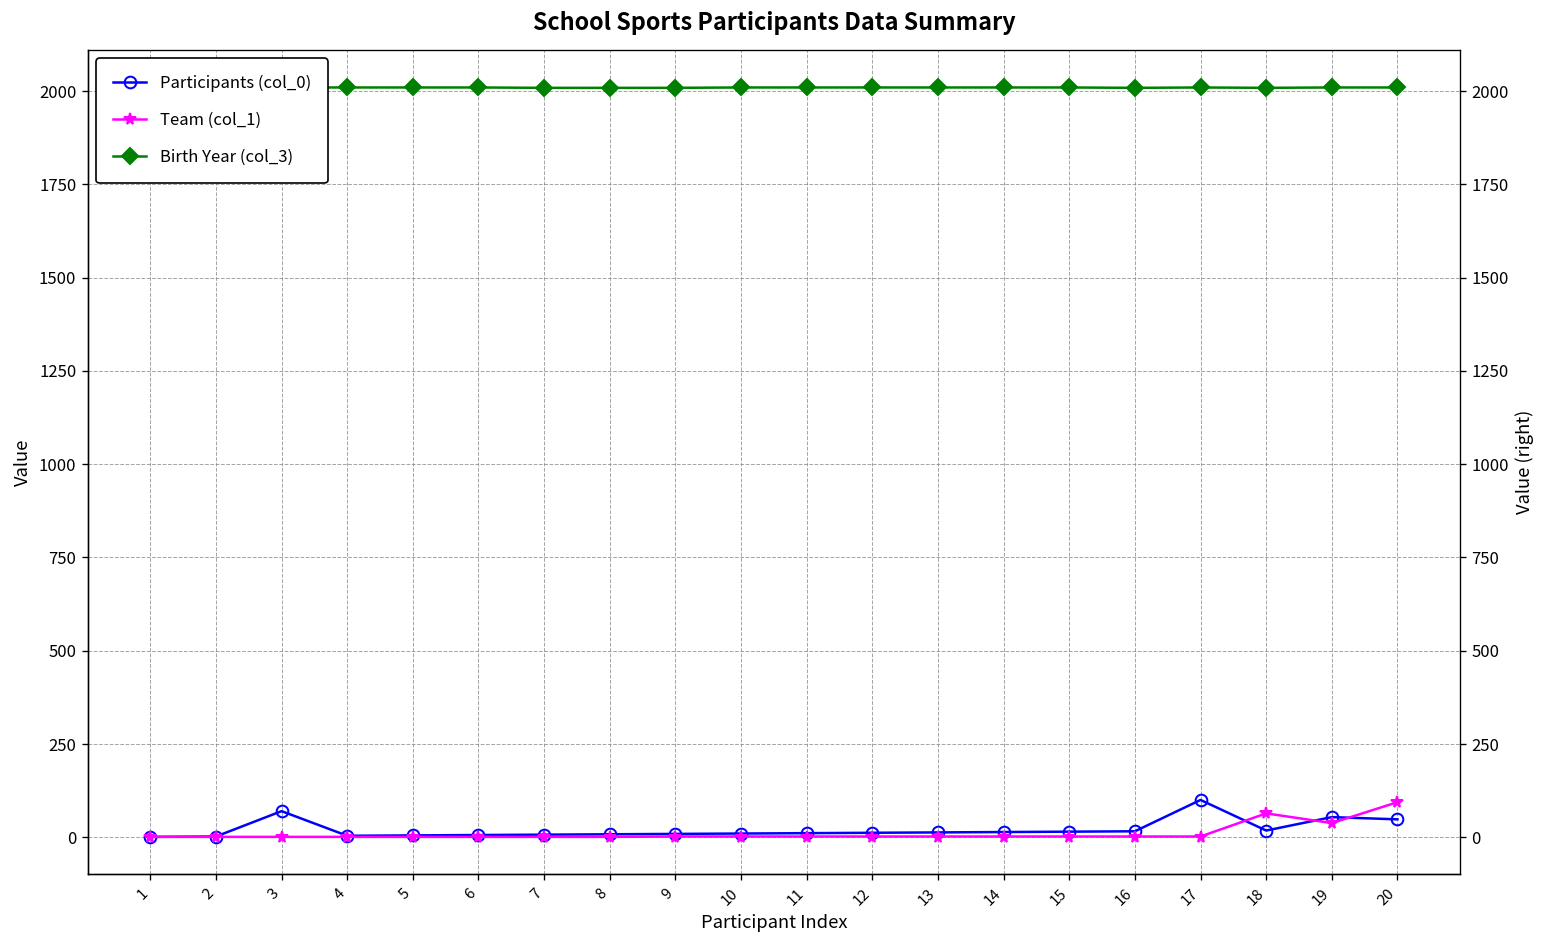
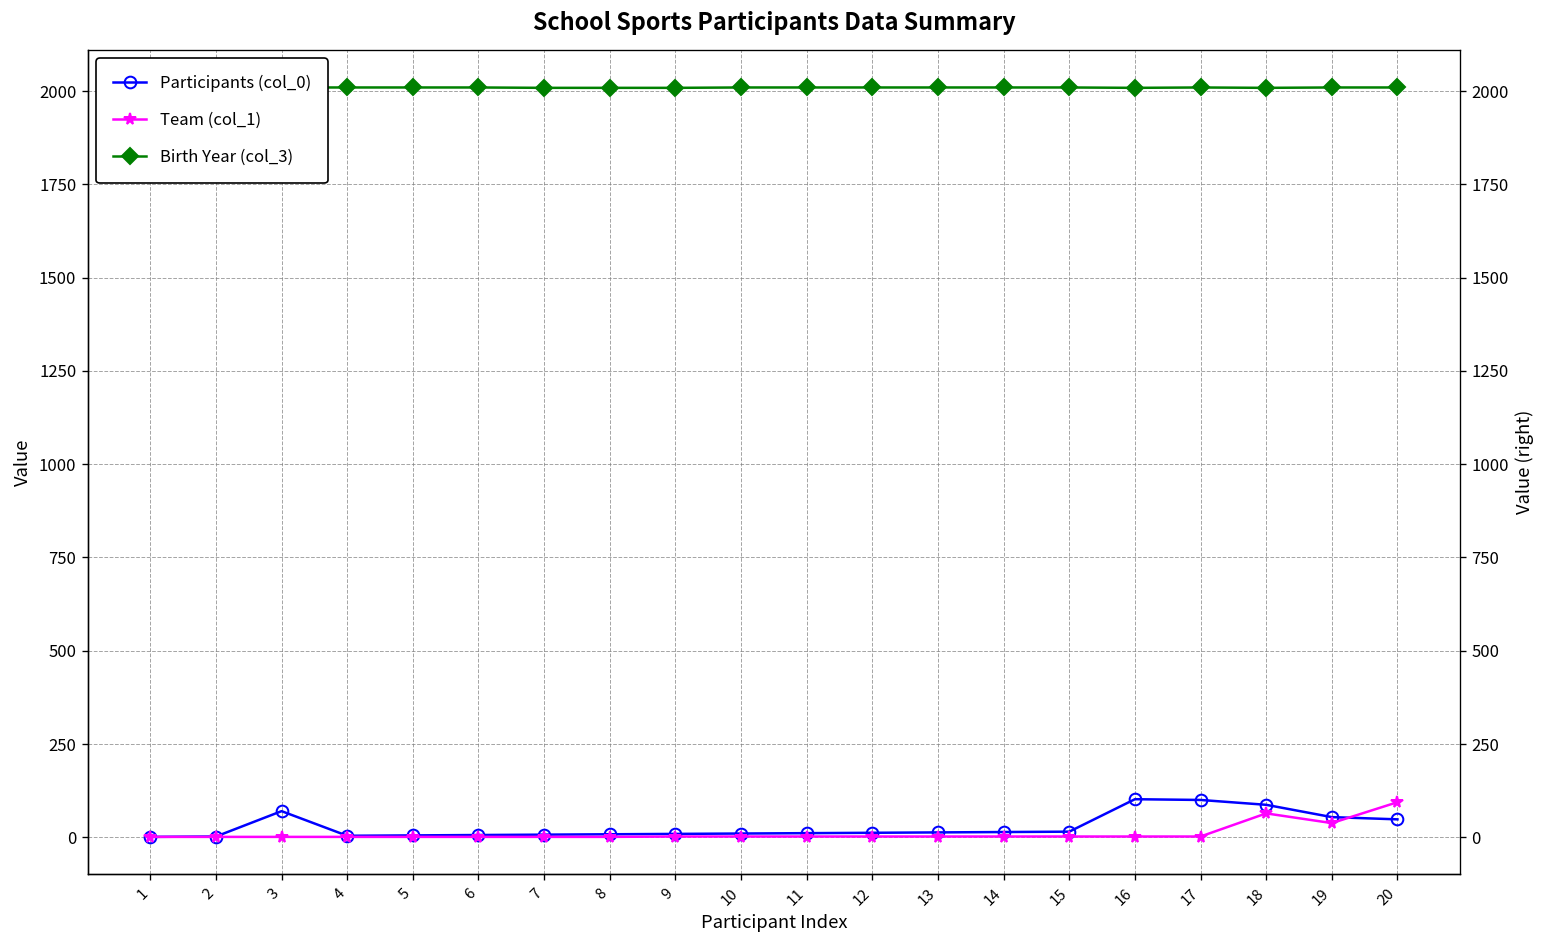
Participants (col_0), 16: 20 -> 100
Participants (col_0), 18: 20 -> 90
